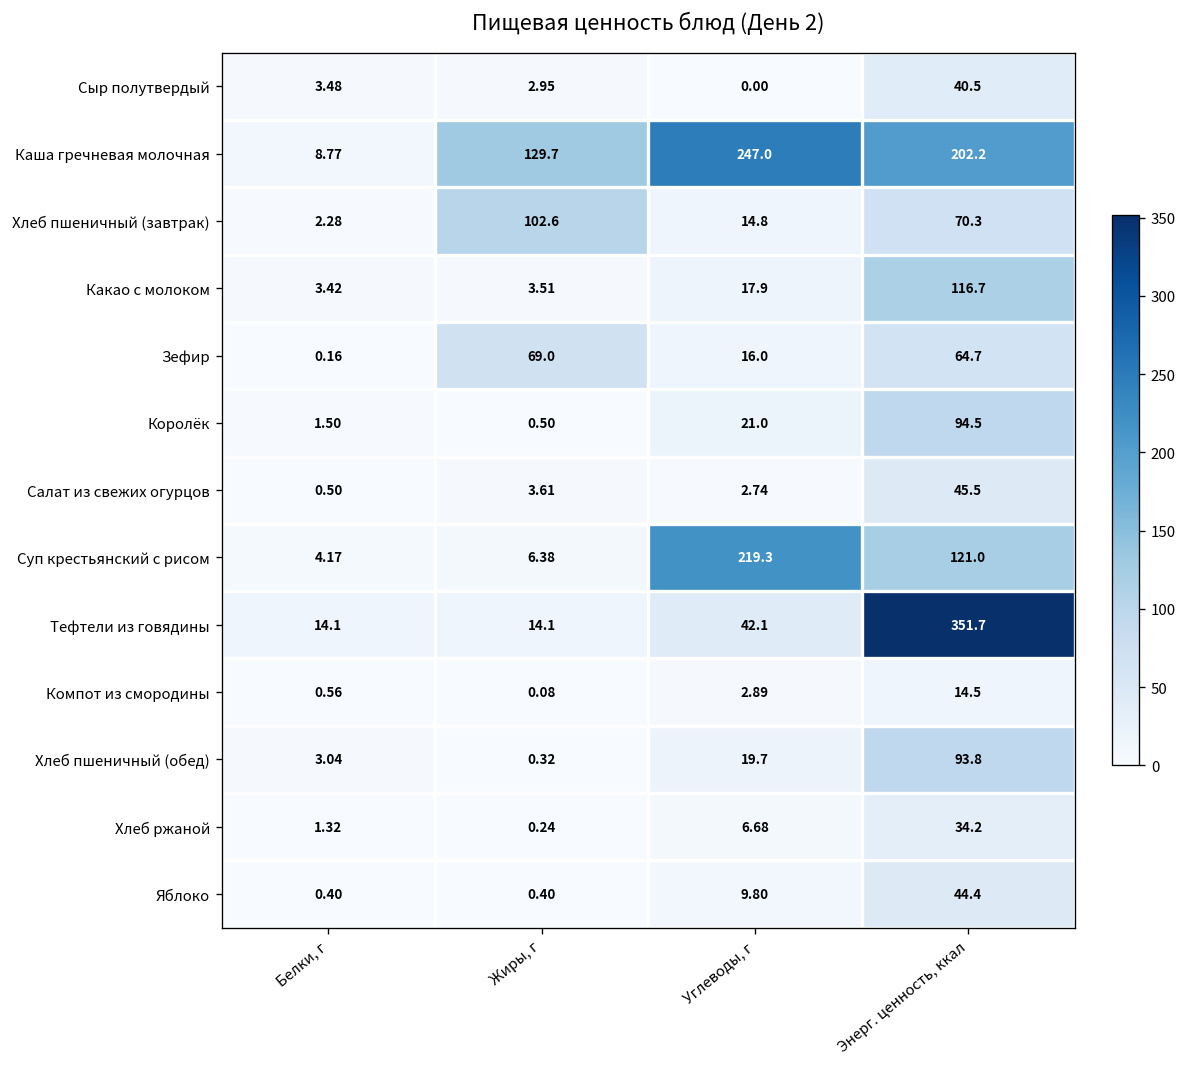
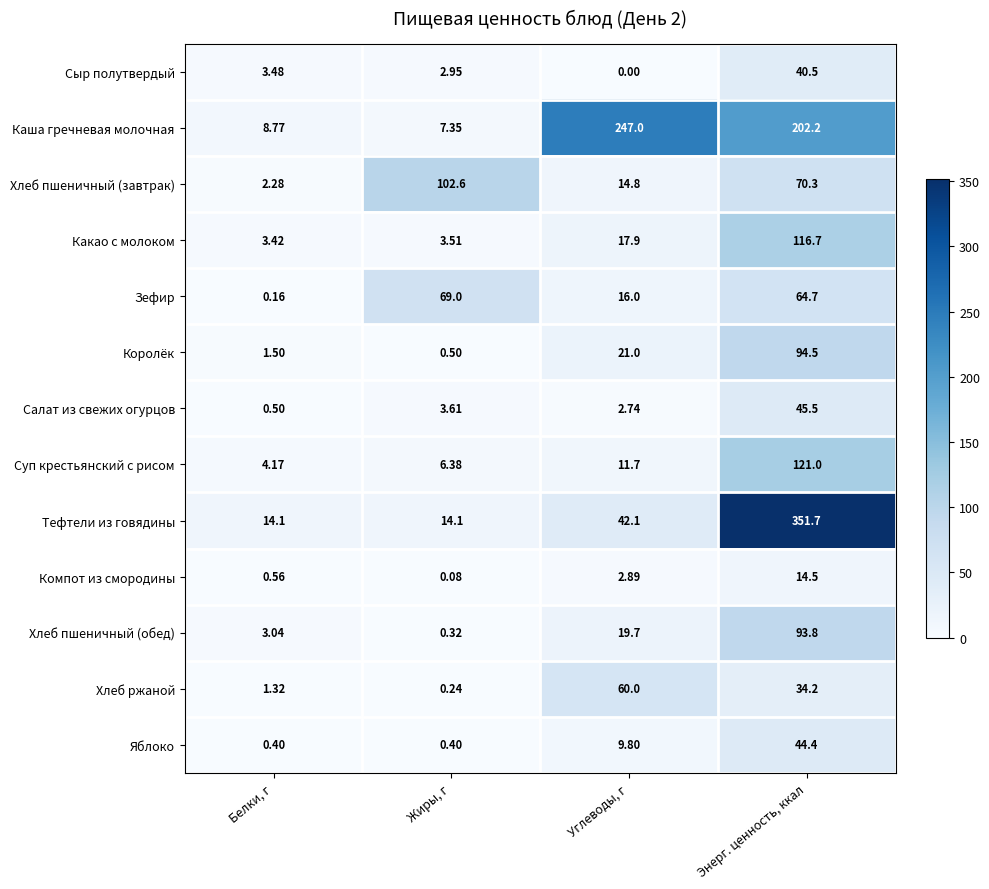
Каша гречневая молочная, Жиры, г: 129.7 -> 7.35
Суп крестьянский с рисом, Углеводы, г: 219.3 -> 11.7
Хлеб ржаной, Углеводы, г: 6.68 -> 60.0
